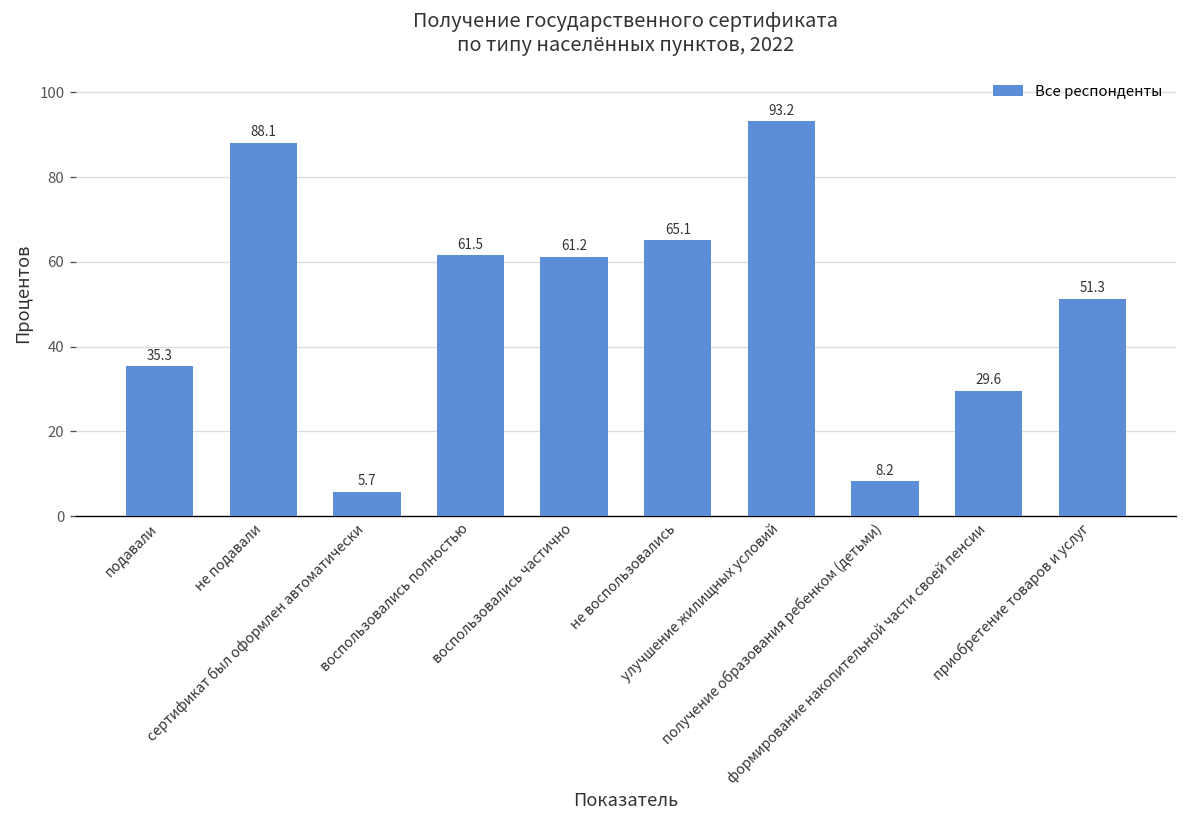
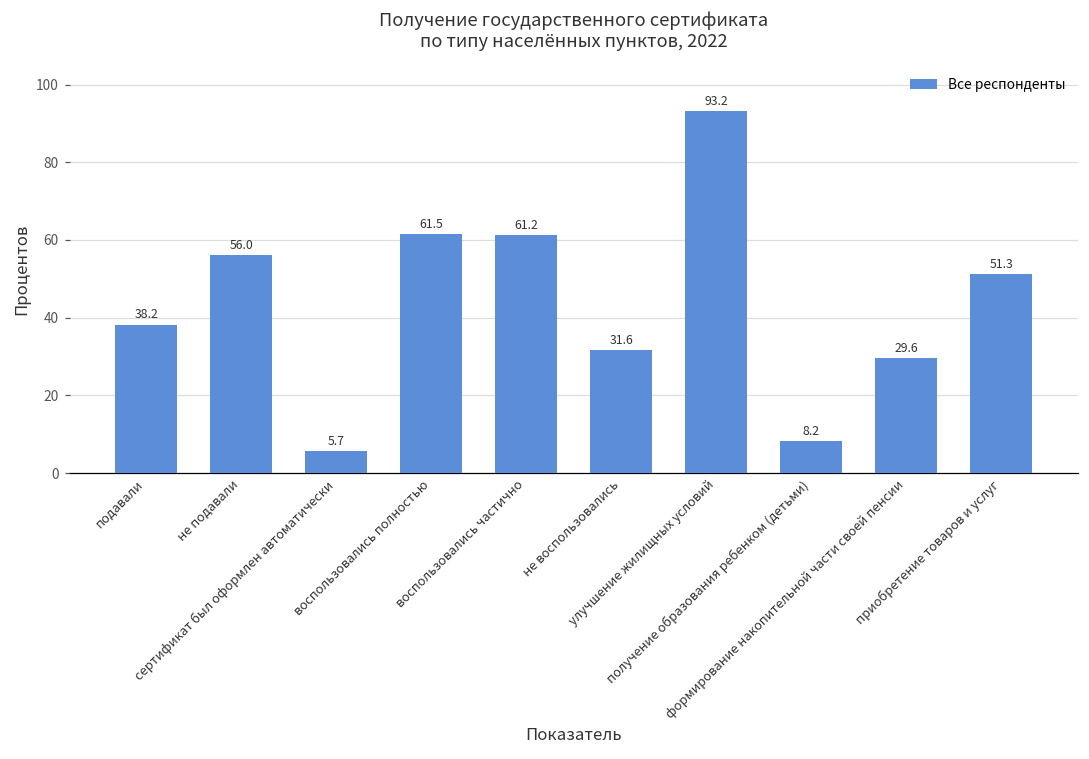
подавали: 35.3 -> 38.2
не подавали: 88.1 -> 56.0
не воспользовались: 65.1 -> 31.6
